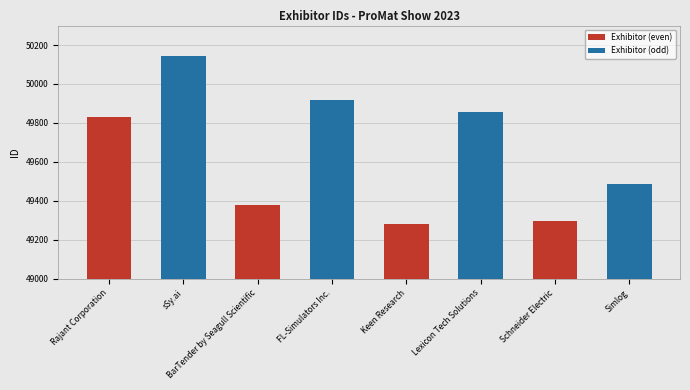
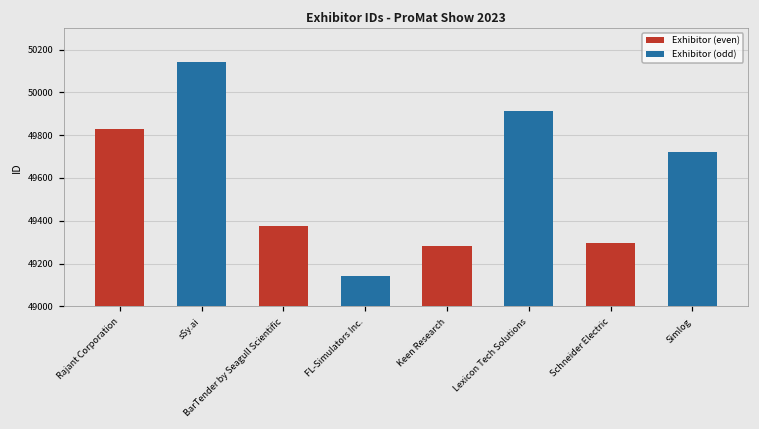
Exhibitor (odd), FL-Simulators Inc.: 49920 -> 49140
Exhibitor (odd), Lexicon Tech Solutions: 49860 -> 49910
Exhibitor (odd), Simlog: 49490 -> 49720
